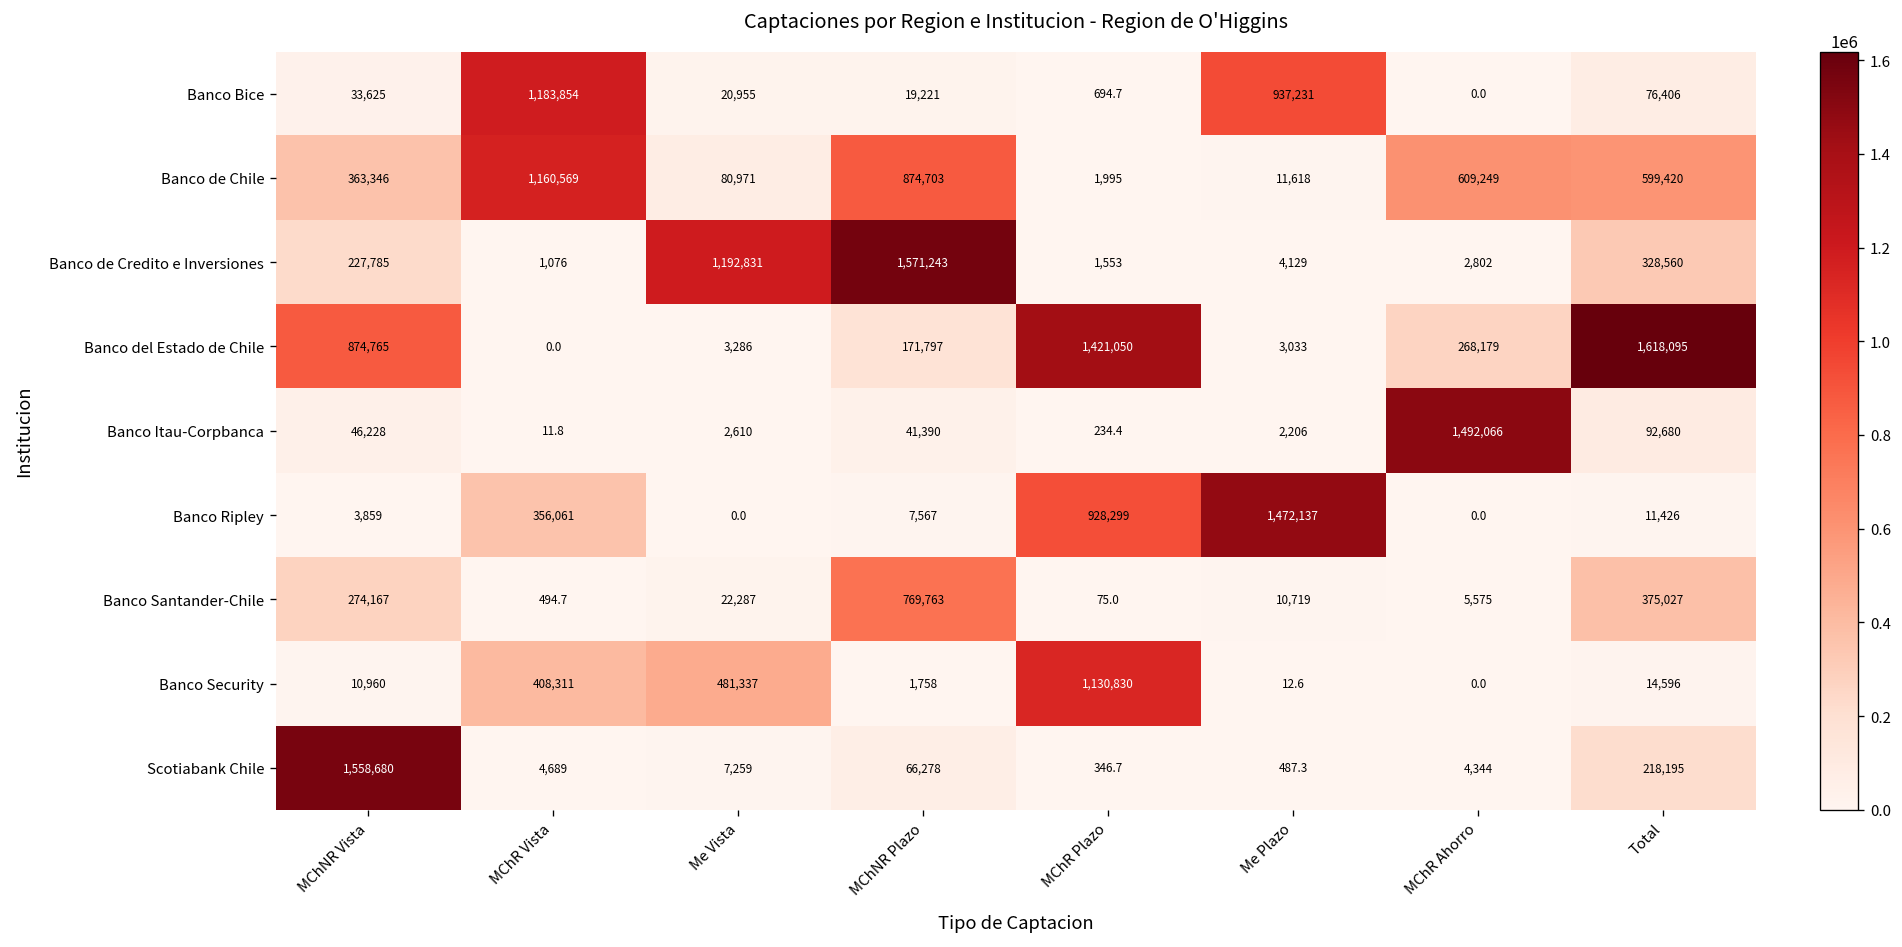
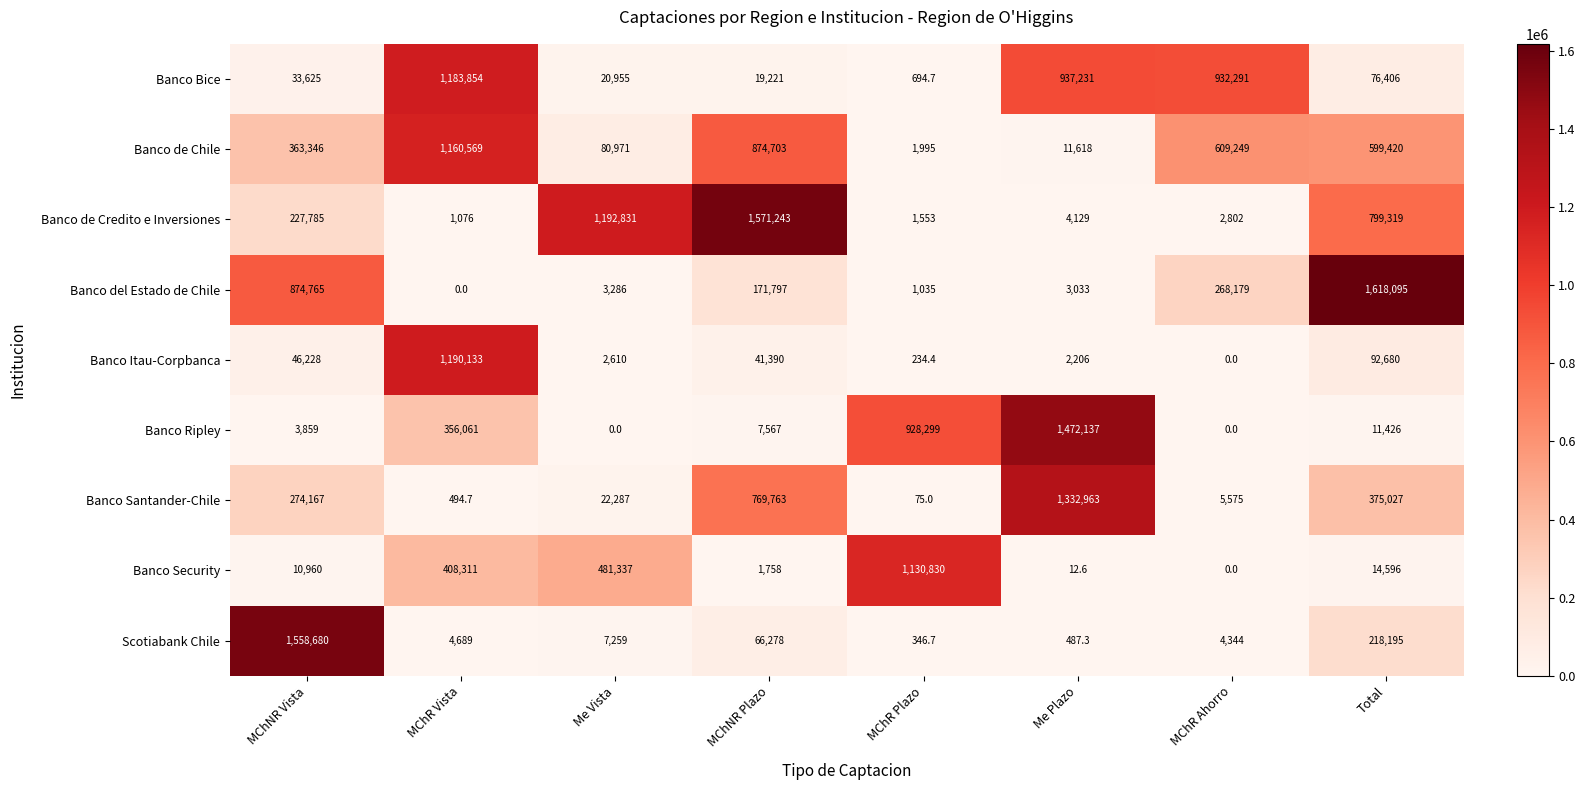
Banco Bice, MChR Ahorro: 0.0 -> 932,291
Banco de Credito e Inversiones, Total: 328,560 -> 799,319
Banco del Estado de Chile, MChR Plazo: 1,421,050 -> 1,035
Banco Itau-Corpbanca, MChR Vista: 11.8 -> 1,190,133
Banco Itau-Corpbanca, MChR Ahorro: 1,492,066 -> 0.0
Banco Santander-Chile, Me Plazo: 10,719 -> 1,332,963
